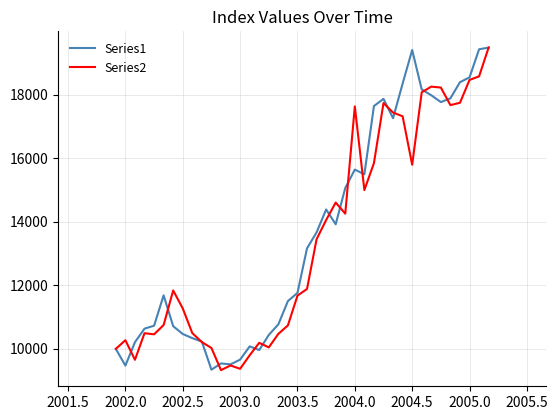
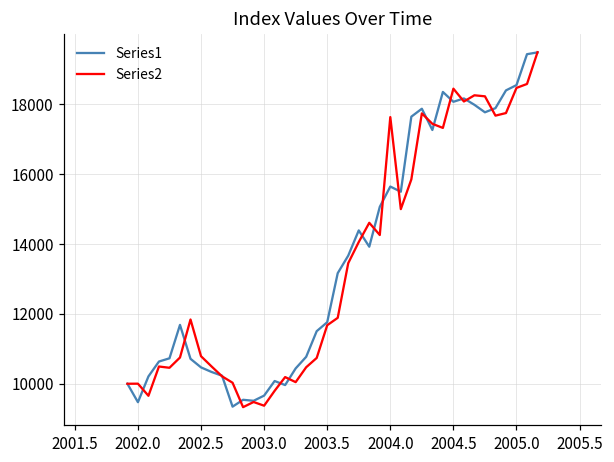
Series2, 2002.0: 10300 -> 10000
Series2, 2002.5: 11300 -> 10800
Series1, 2004.5: 19400 -> 18100
Series2, 2004.5: 15800 -> 18400
